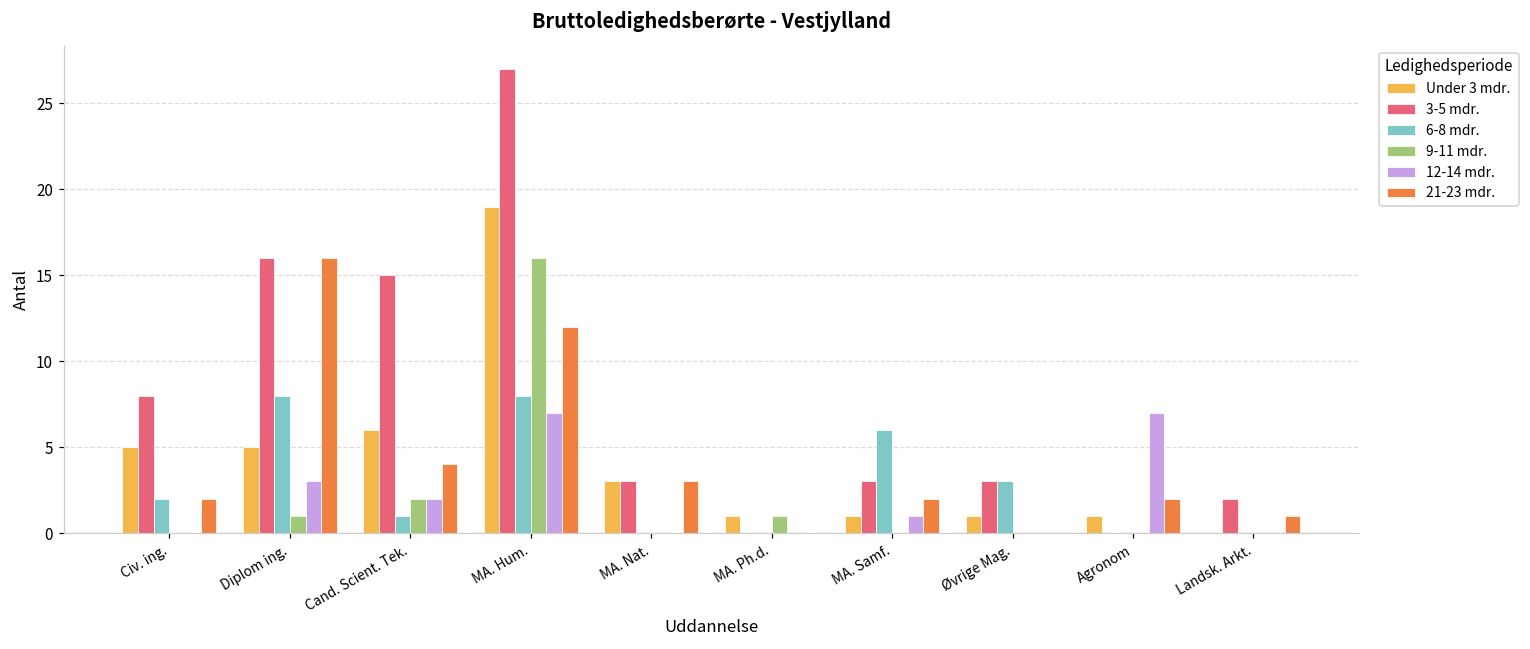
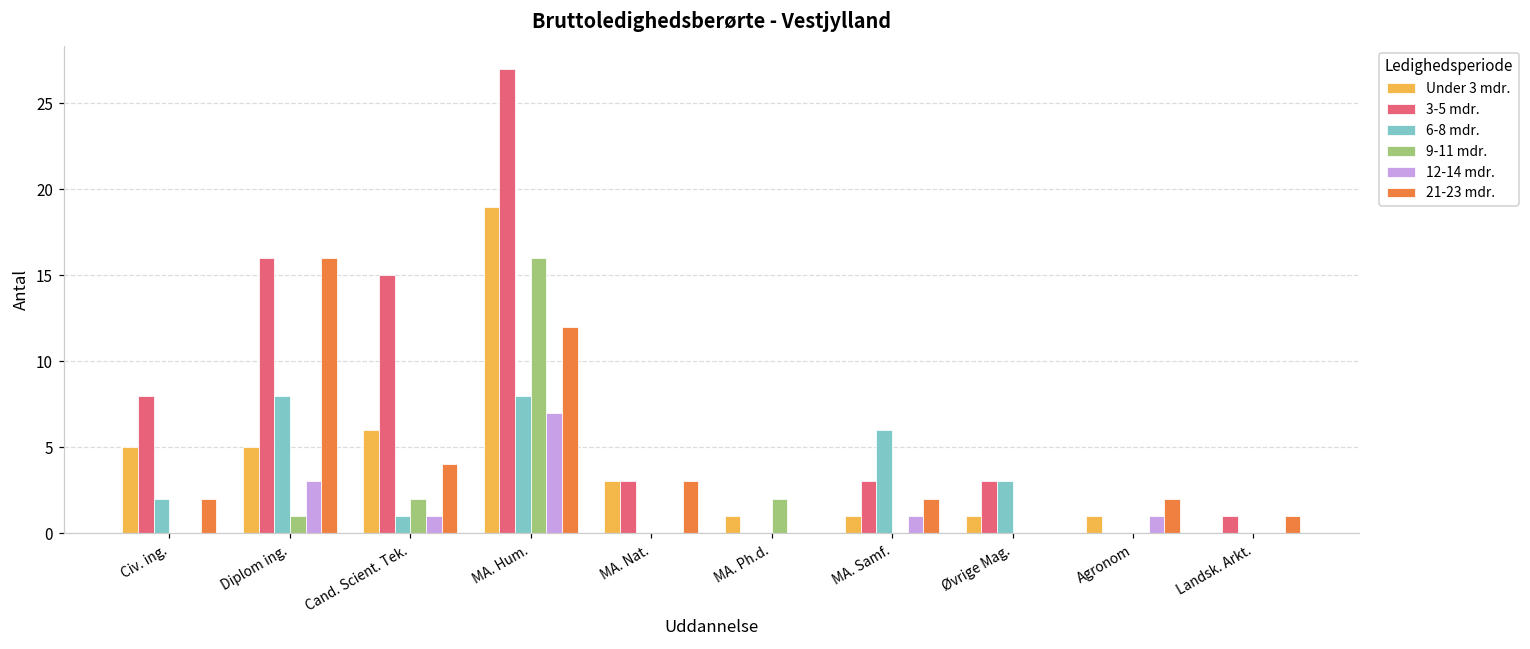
12-14 mdr., Cand. Scient. Tek.: 2 -> 1
9-11 mdr., MA. Ph.d.: 1 -> 2
12-14 mdr., Agronom: 7 -> 1
3-5 mdr., Landsk. Arkt.: 2 -> 1
